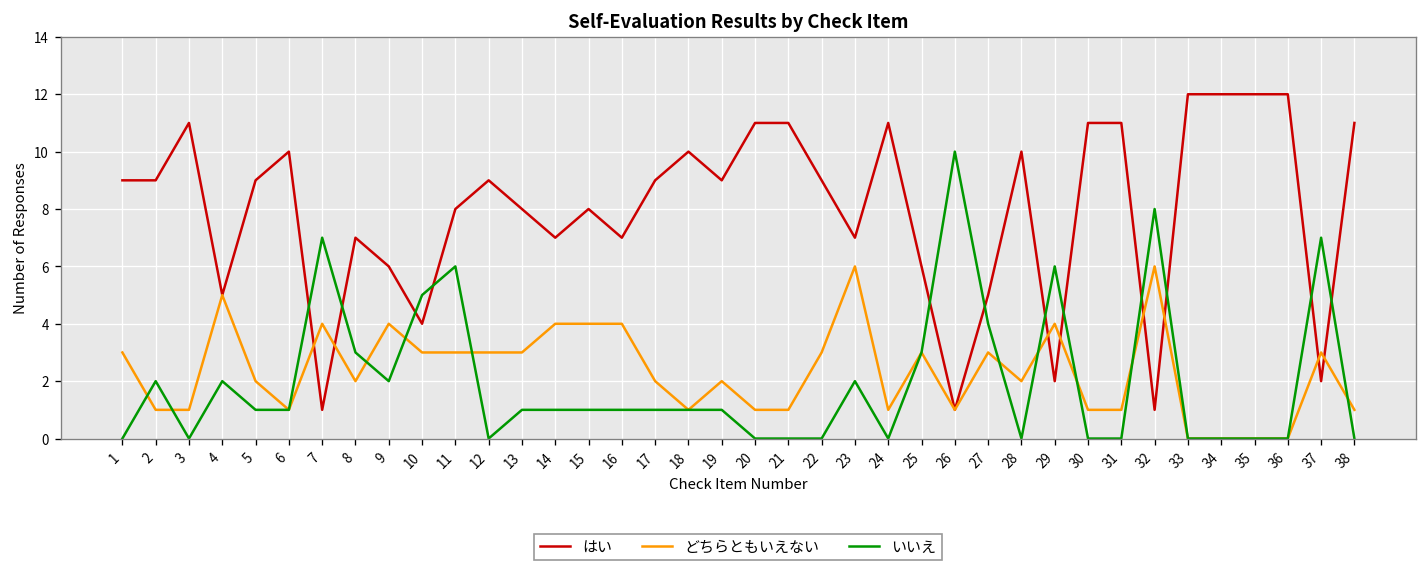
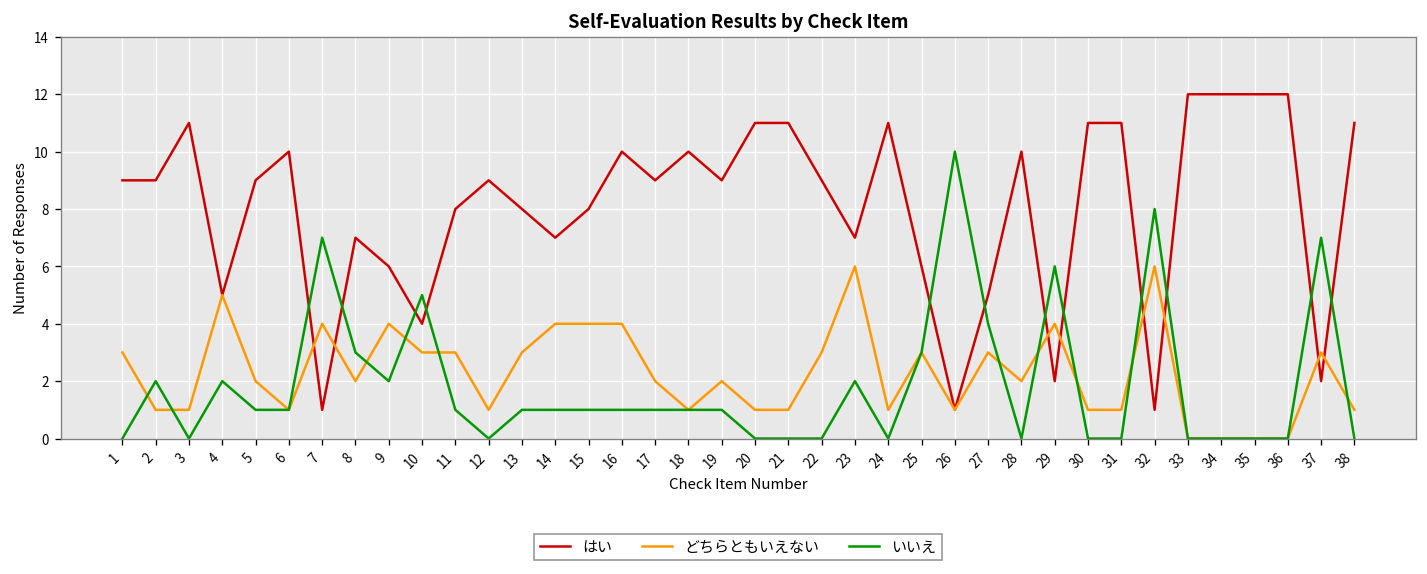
いいえ, 11: 6 -> 1
どちらともいえない, 12: 3 -> 1
はい, 16: 7 -> 10
